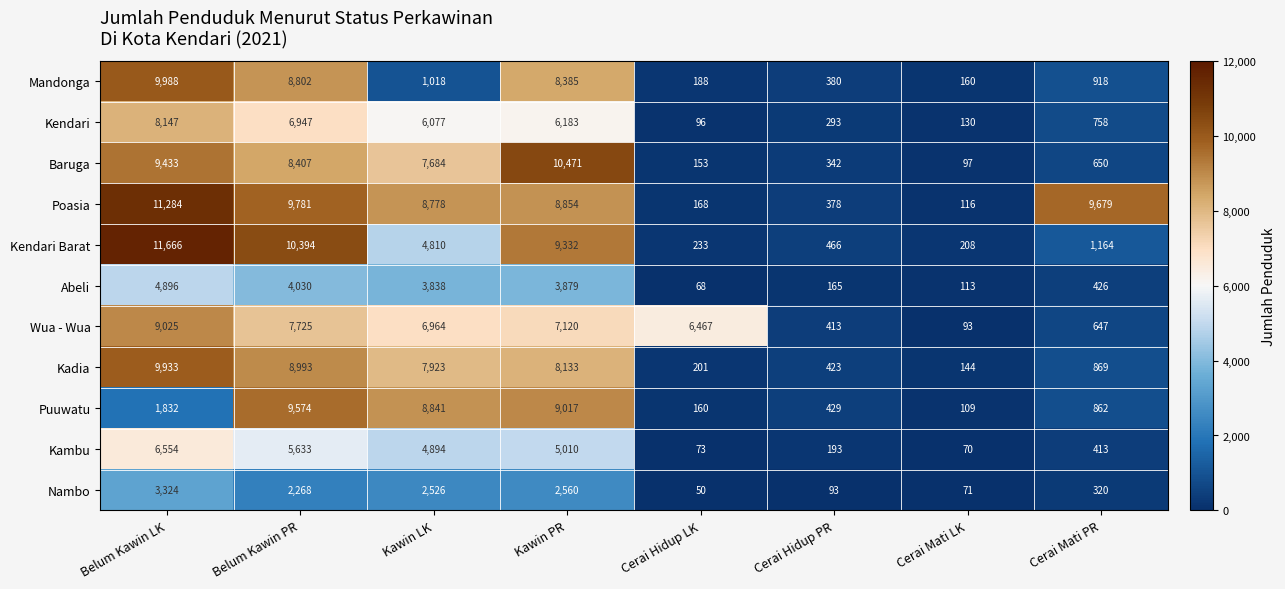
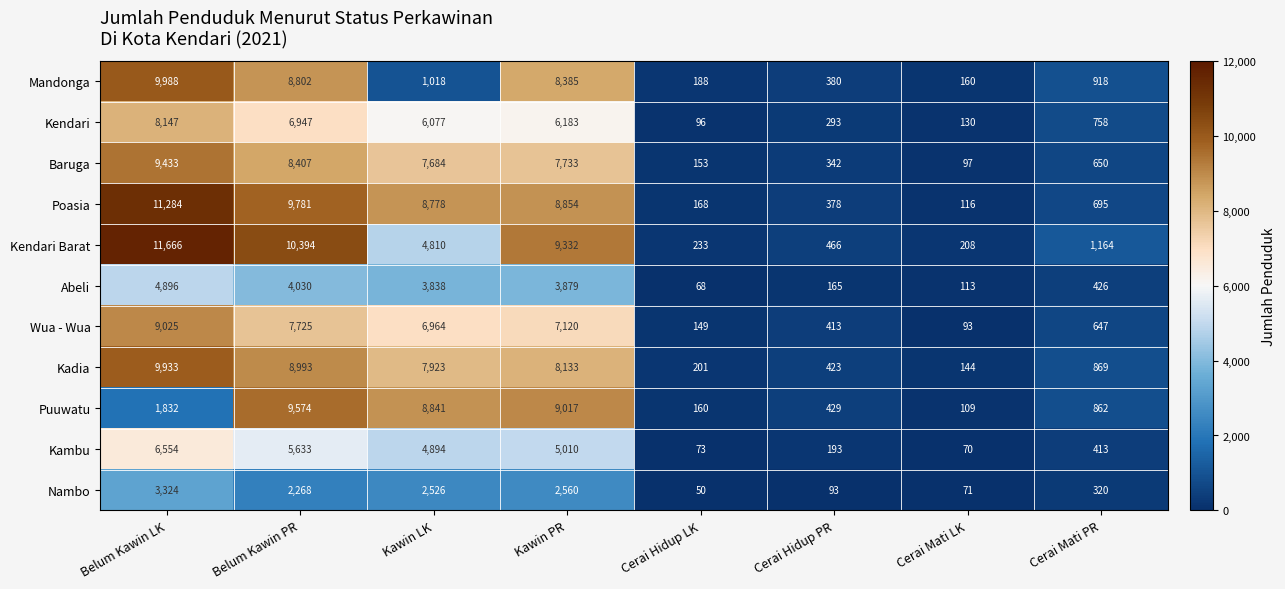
Baruga, Kawin PR: 10,471 -> 7,733
Poasia, Cerai Mati PR: 9,679 -> 695
Wua - Wua, Cerai Hidup LK: 6,467 -> 149
